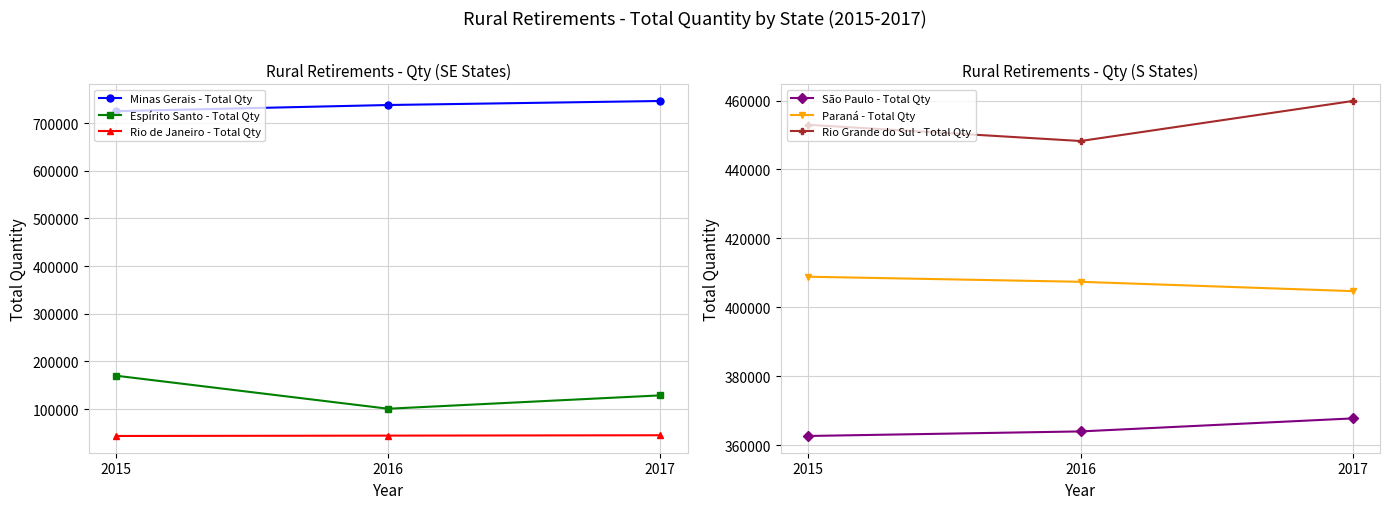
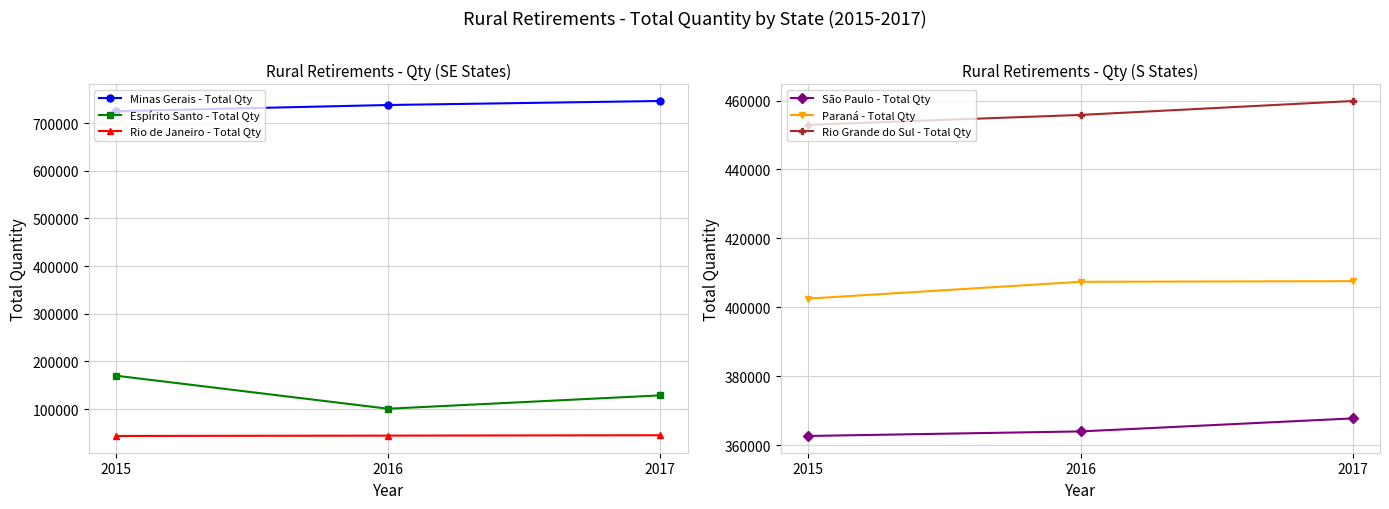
Rural Retirements - Qty (S States), Paraná - Total Qty, 2015: 409000 -> 403000
Rural Retirements - Qty (S States), Rio Grande do Sul - Total Qty, 2016: 448000 -> 456000
Rural Retirements - Qty (S States), Paraná - Total Qty, 2017: 405000 -> 408000
